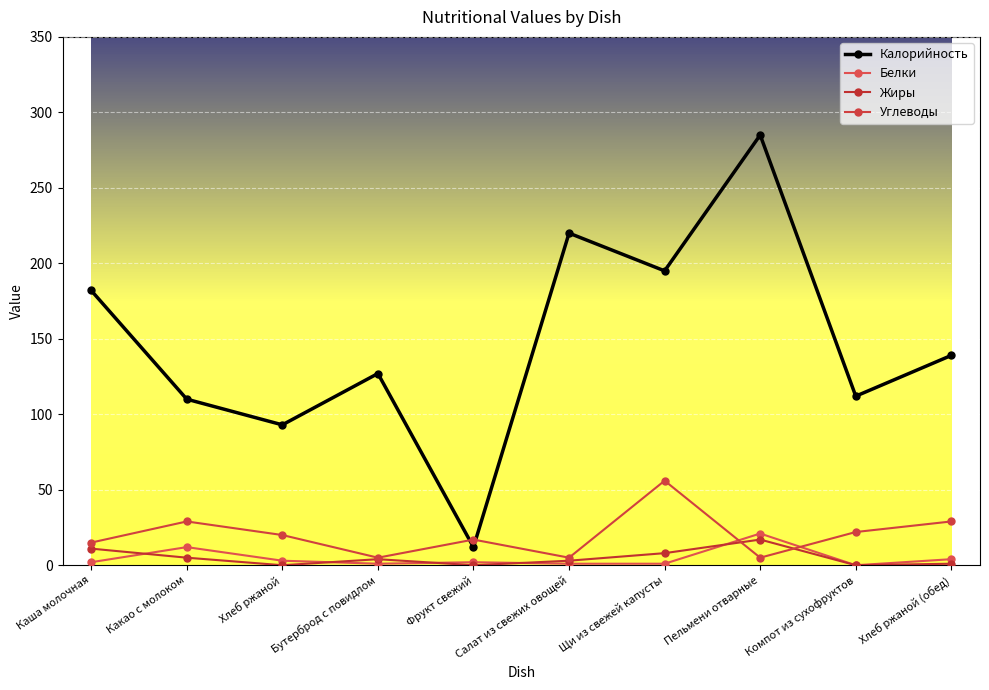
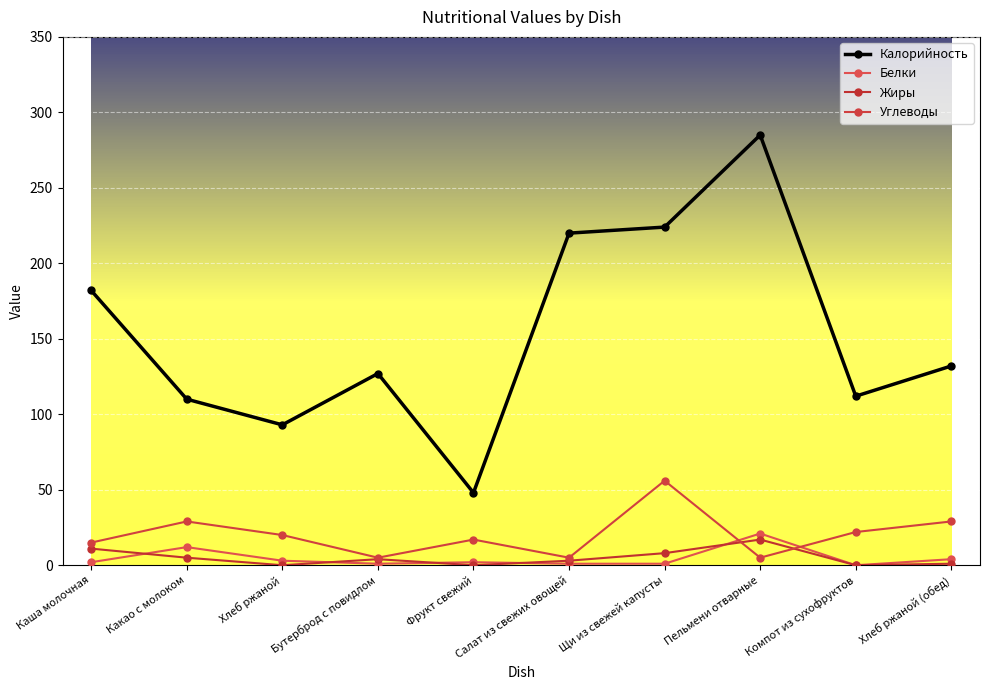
Калорийность, Фрукт свежий: 12 -> 48
Калорийность, Щи из свежей капусты: 195 -> 224
Калорийность, Хлеб ржаной (обед): 139 -> 132
